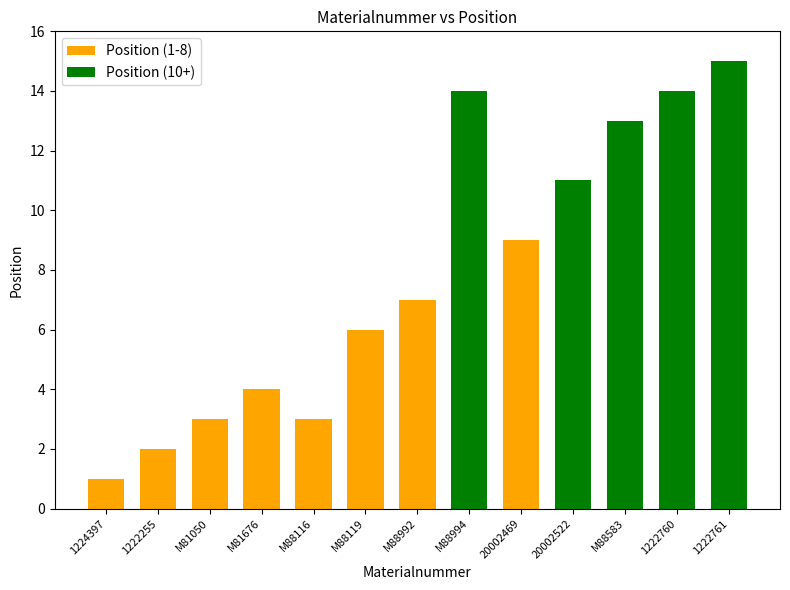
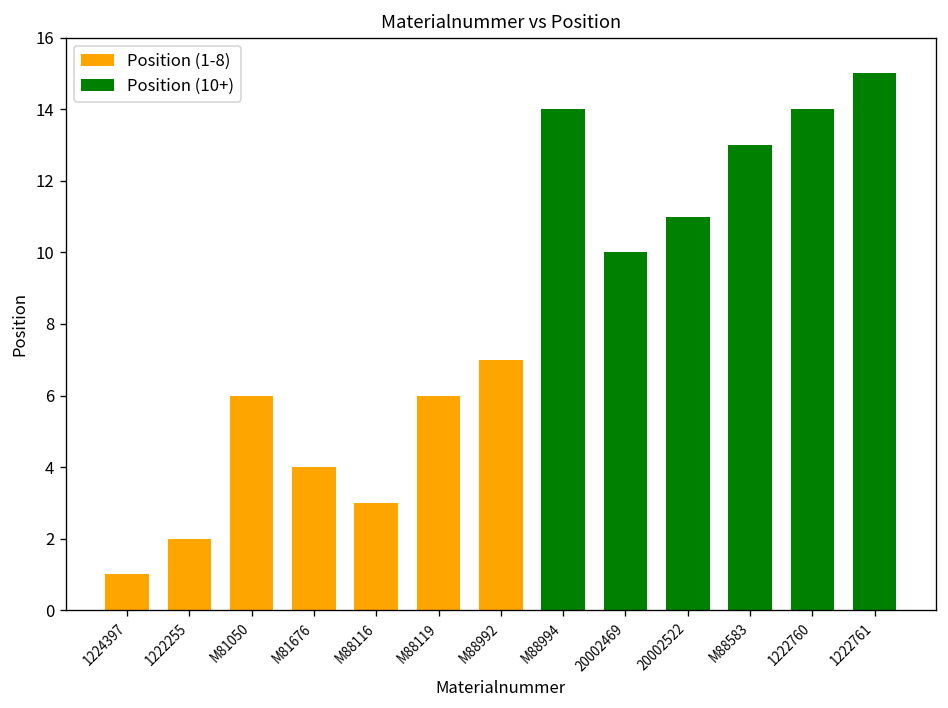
M81050: 3 -> 6
20002469: 9 -> 10
